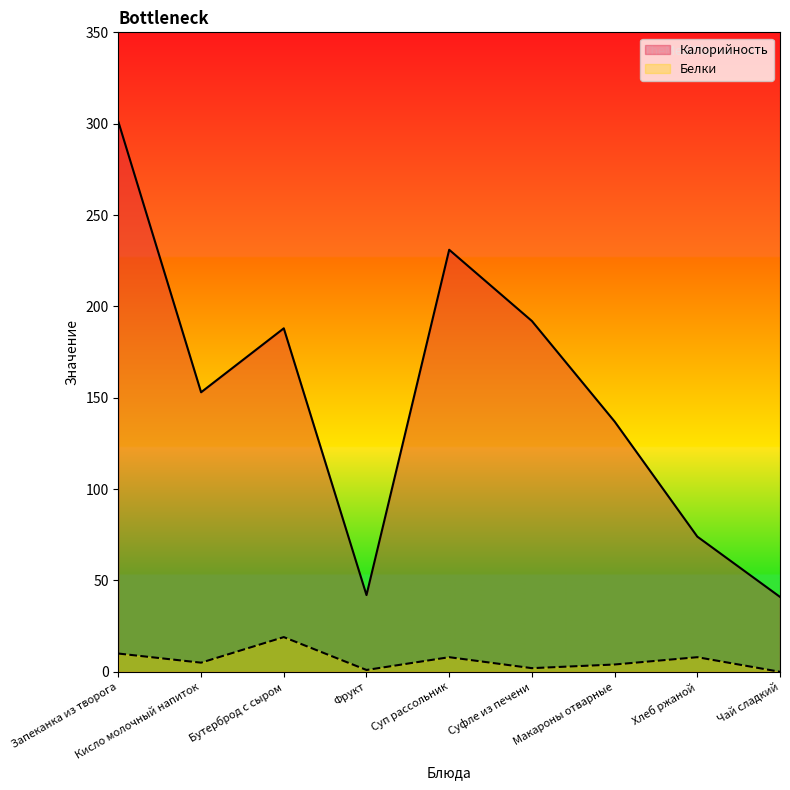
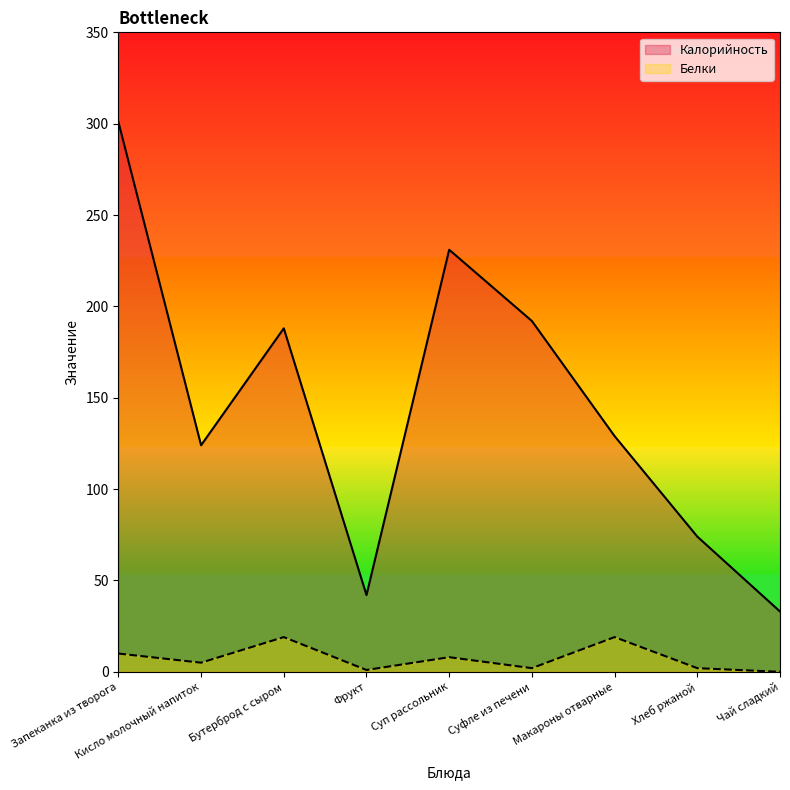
Калорийность, Кисло молочный напиток: 153 -> 124
Калорийность, Макароны отварные: 137 -> 129
Белки, Макароны отварные: 4 -> 19
Белки, Хлеб ржаной: 8 -> 2
Калорийность, Чай сладкий: 41 -> 33
